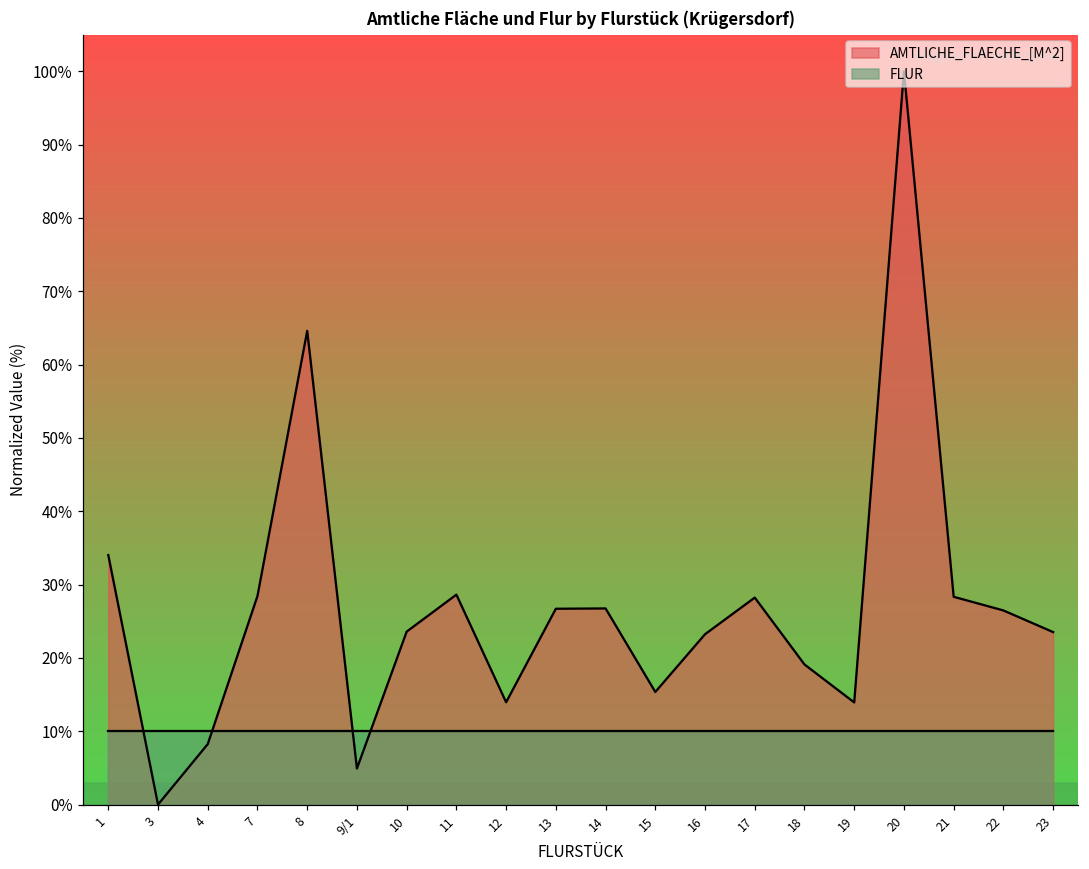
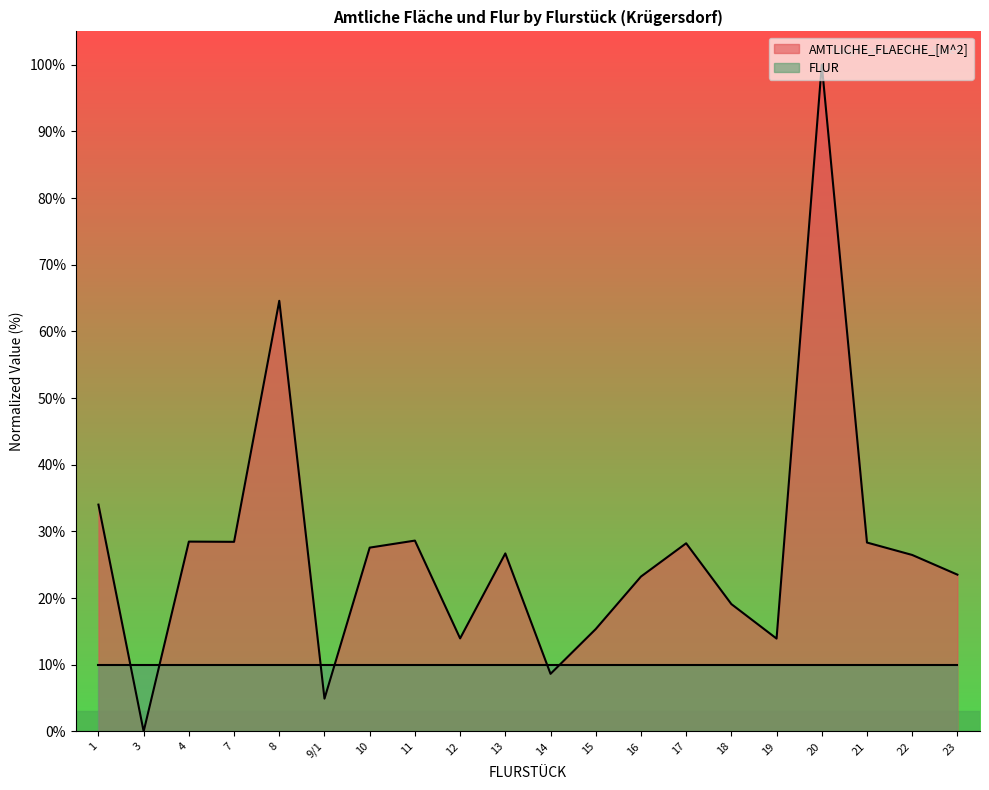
AMTLICHE_FLAECHE_[M^2], 4: 8% -> 28%
AMTLICHE_FLAECHE_[M^2], 10: 24% -> 28%
AMTLICHE_FLAECHE_[M^2], 14: 27% -> 9%
